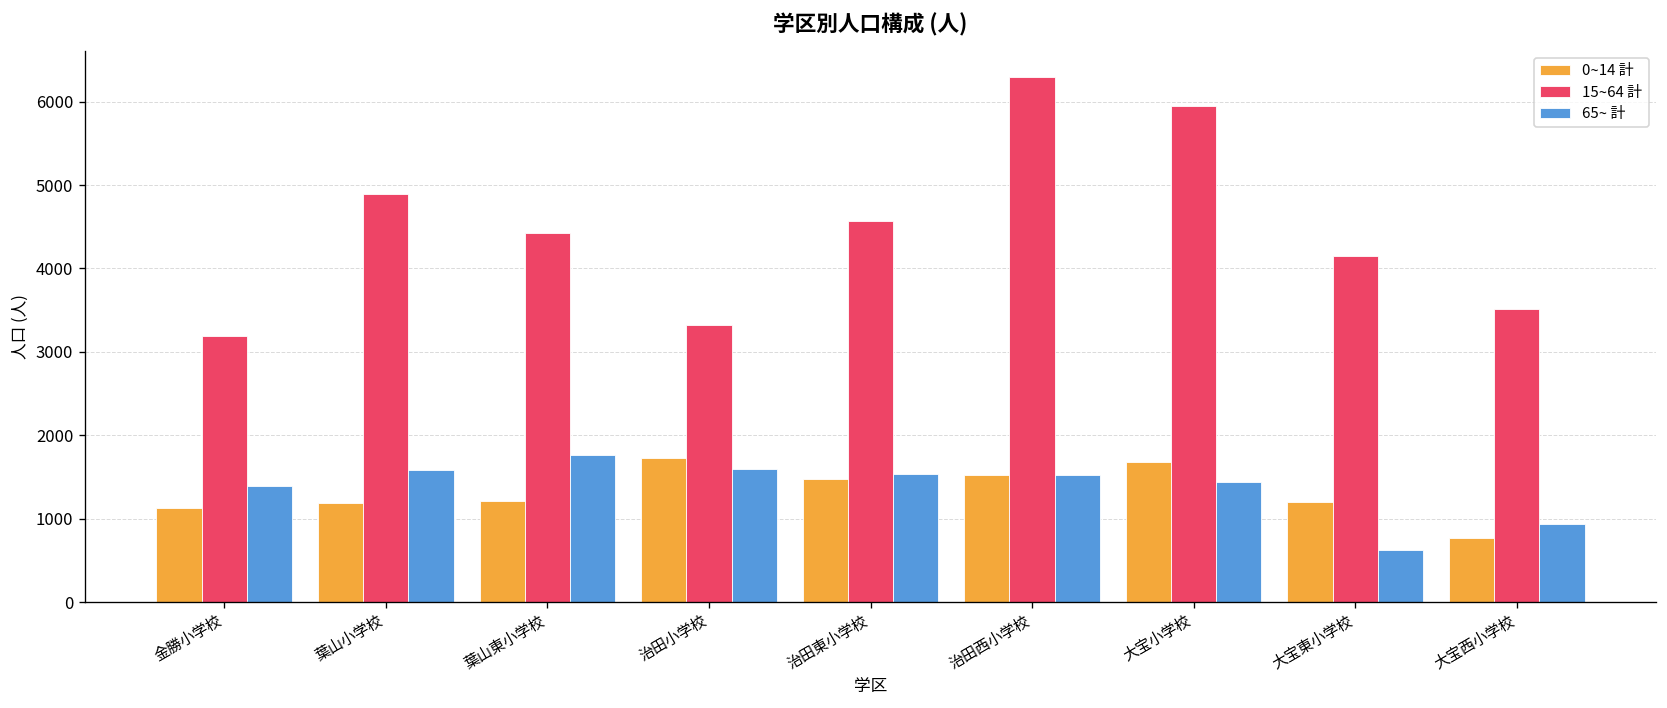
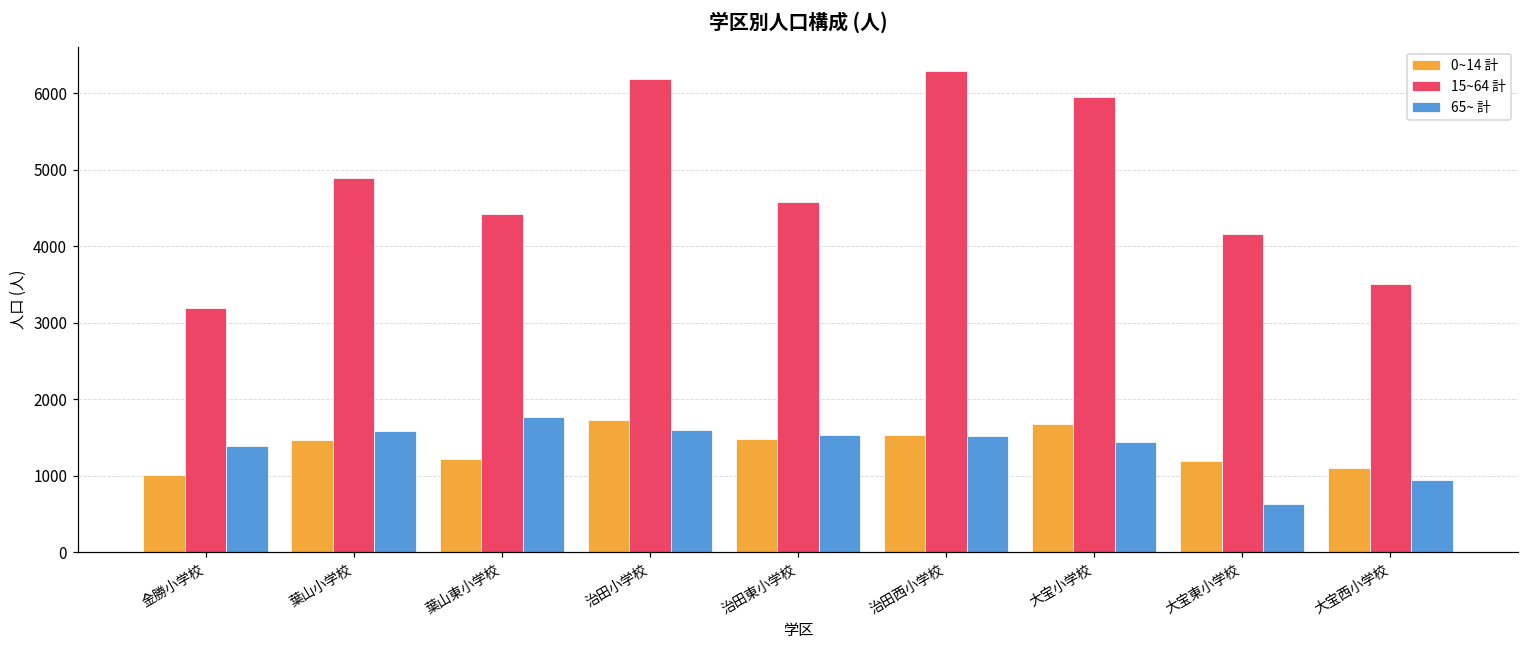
0~14 計, 金勝小学校: 1100 -> 1000
0~14 計, 葉山小学校: 1200 -> 1500
15~64 計, 治田小学校: 3300 -> 6200
0~14 計, 大宝西小学校: 800 -> 1100
